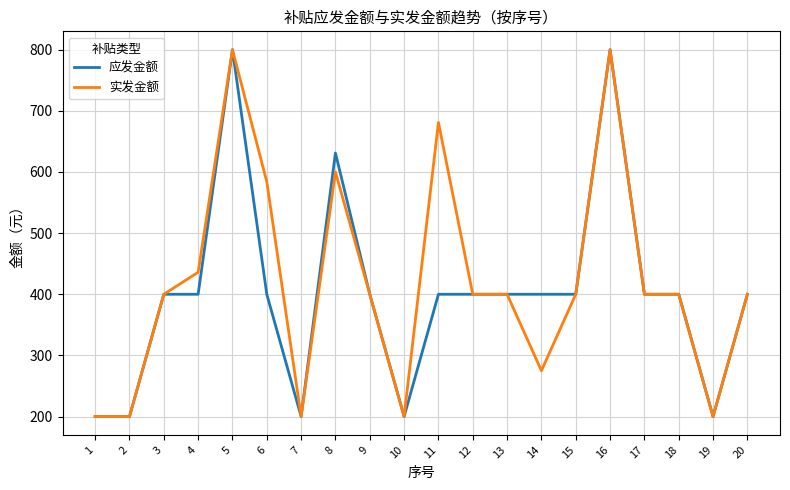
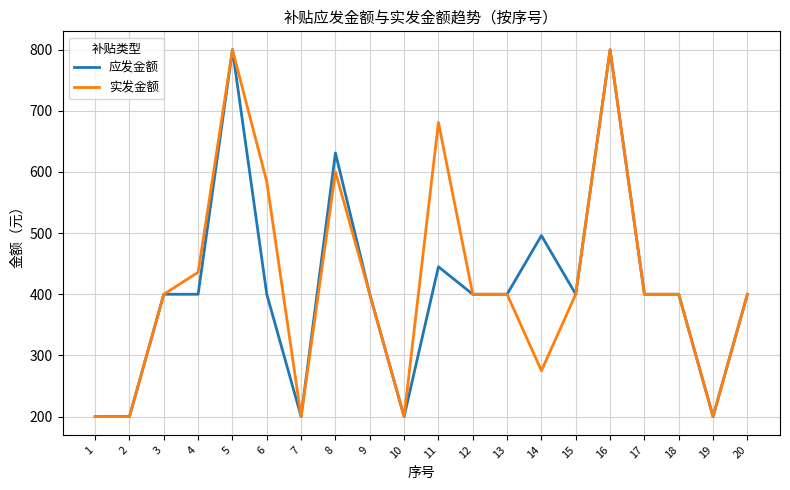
应发金额, 11: 400 -> 450
应发金额, 14: 400 -> 500
